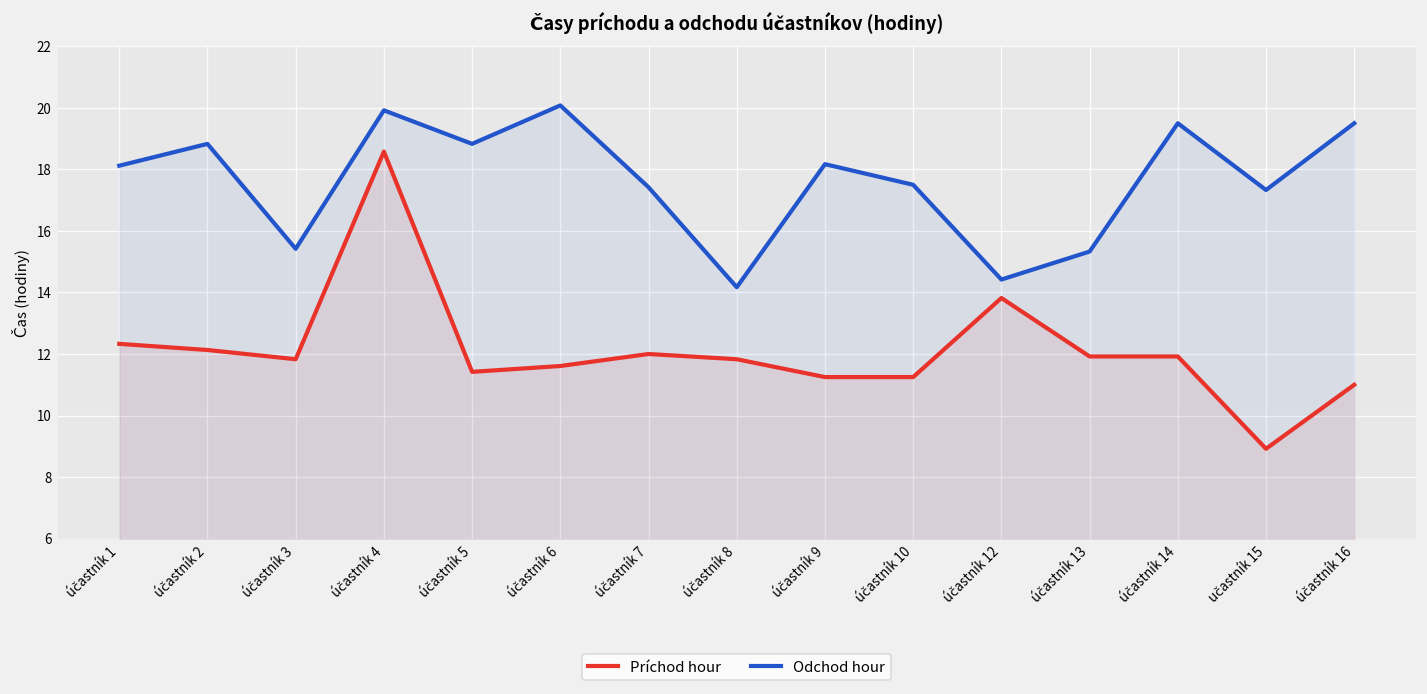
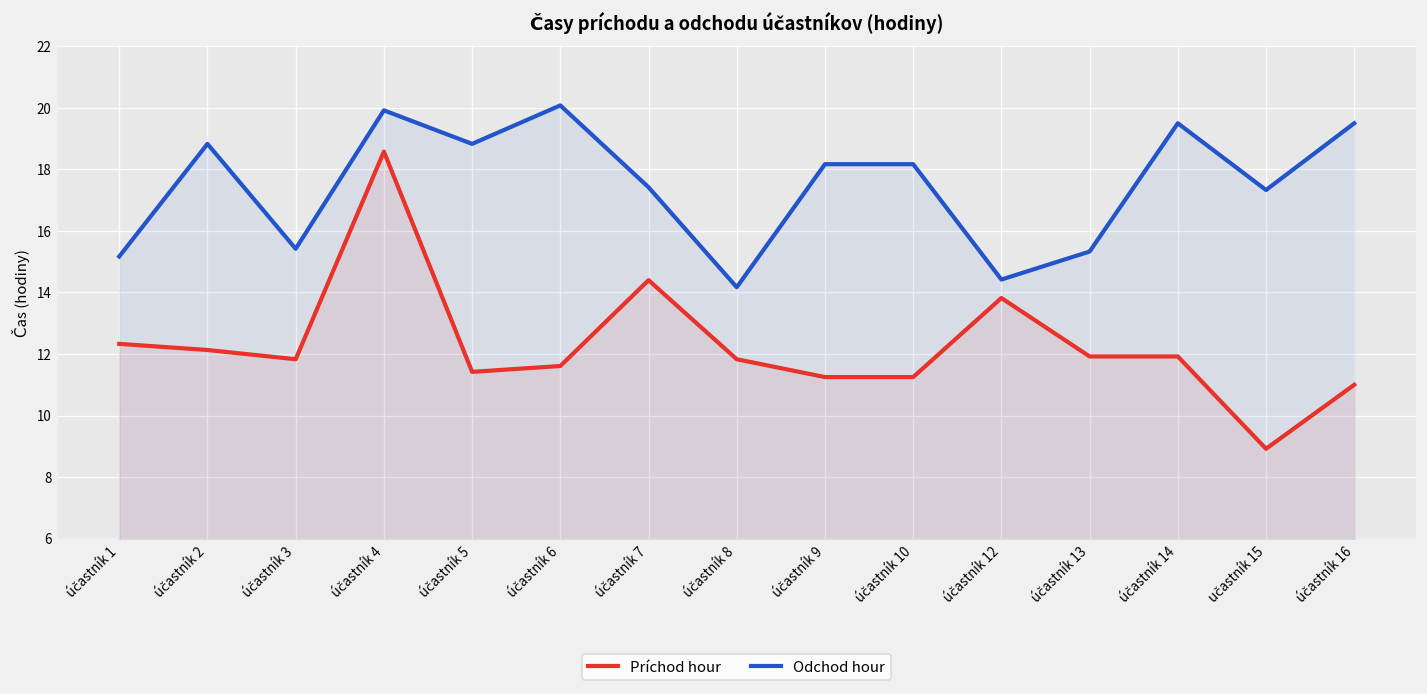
Odchod hour, účastník 1: 18.1 -> 15.2
Príchod hour, účastník 7: 12.0 -> 14.4
Odchod hour, účastník 10: 17.5 -> 18.2
